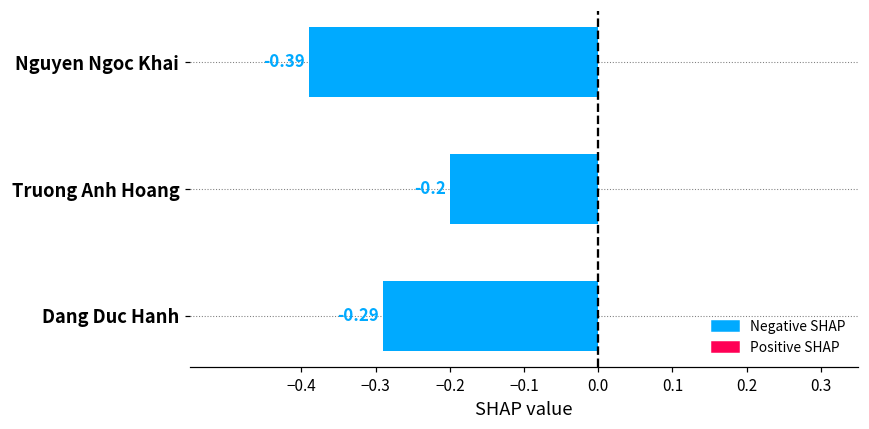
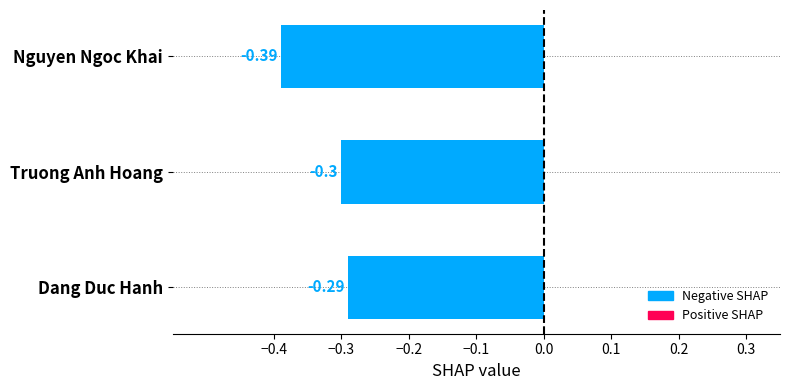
Truong Anh Hoang: -0.2 -> -0.3
